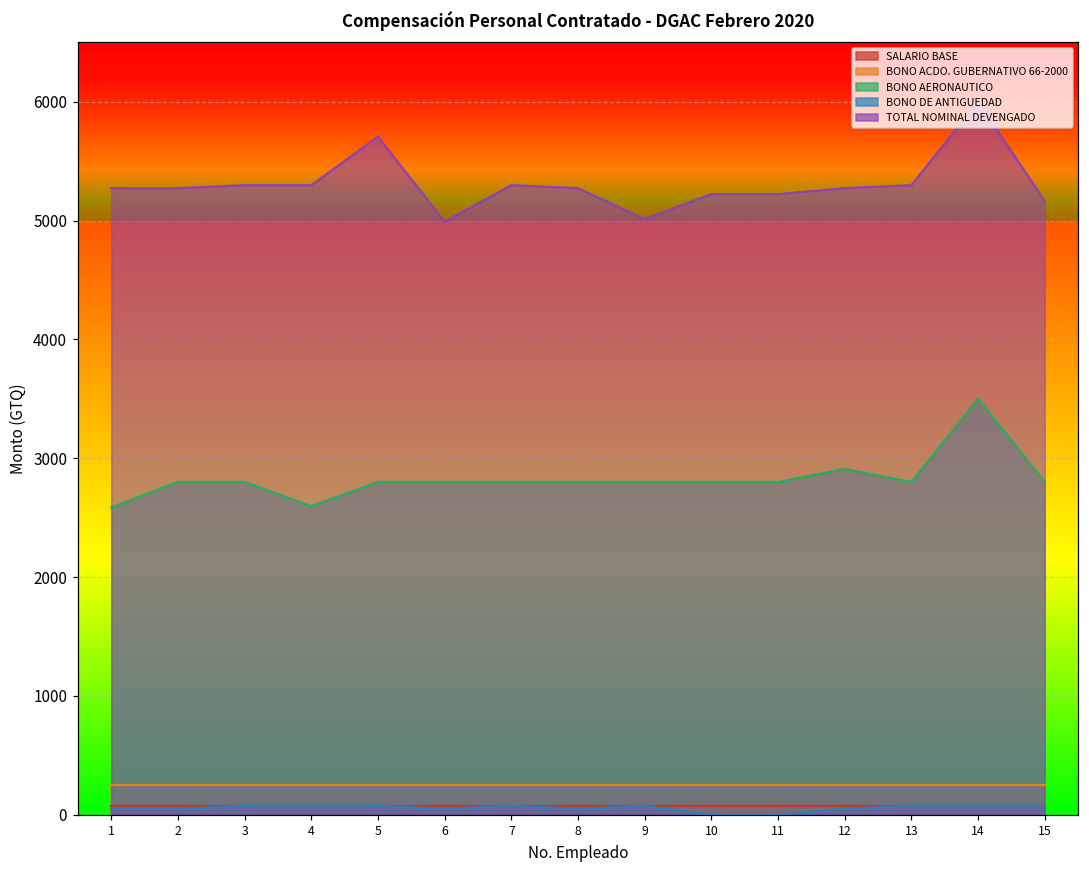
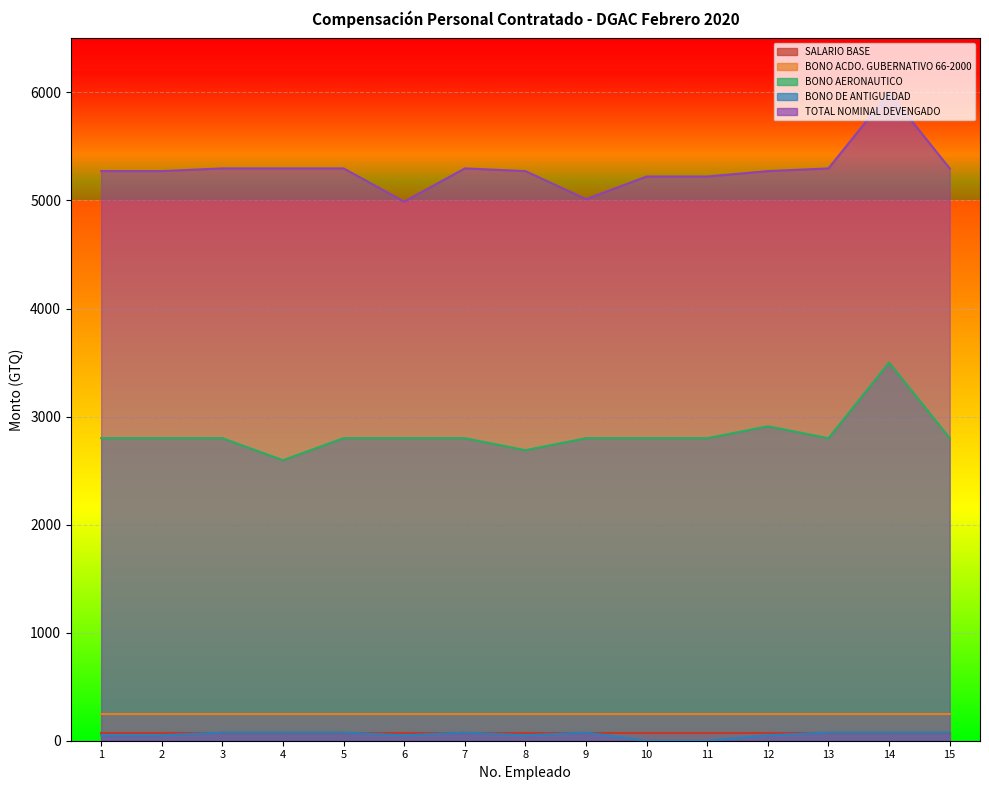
BONO AERONAUTICO, 1: 2590 -> 2800
TOTAL NOMINAL DEVENGADO, 5: 5700 -> 5300
BONO AERONAUTICO, 8: 2800 -> 2690
TOTAL NOMINAL DEVENGADO, 15: 5170 -> 5300
